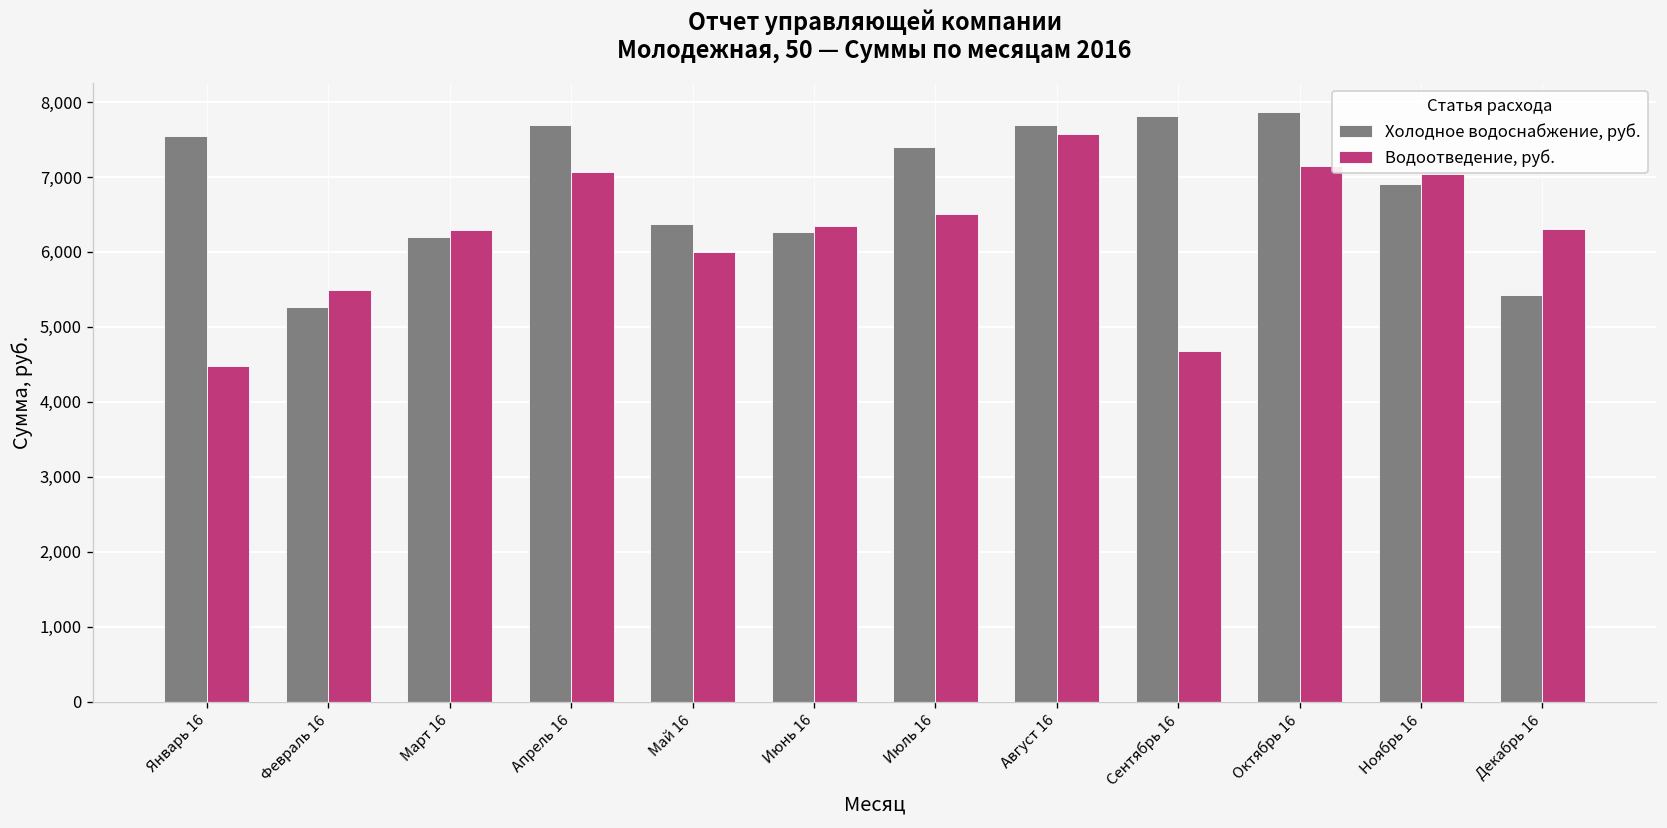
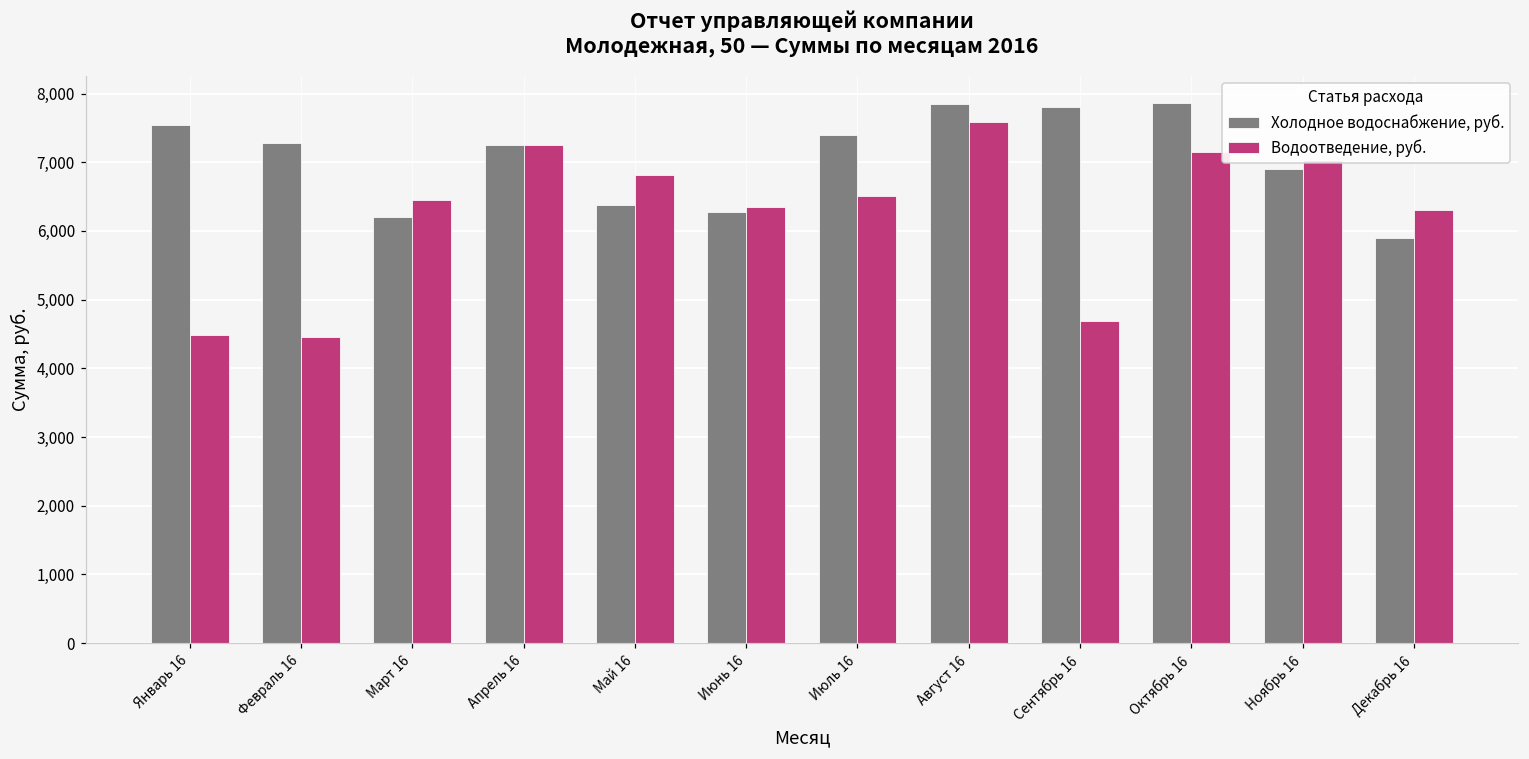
Холодное водоснабжение, руб., Февраль 16: 5,300 -> 7,300
Водоотведение, руб., Февраль 16: 5,500 -> 4,400
Водоотведение, руб., Март 16: 6,300 -> 6,400
Холодное водоснабжение, руб., Апрель 16: 7,700 -> 7,300
Водоотведение, руб., Апрель 16: 7,100 -> 7,300
Водоотведение, руб., Май 16: 6,000 -> 6,800
Холодное водоснабжение, руб., Август 16: 7,700 -> 7,800
Холодное водоснабжение, руб., Декабрь 16: 5,400 -> 5,900
